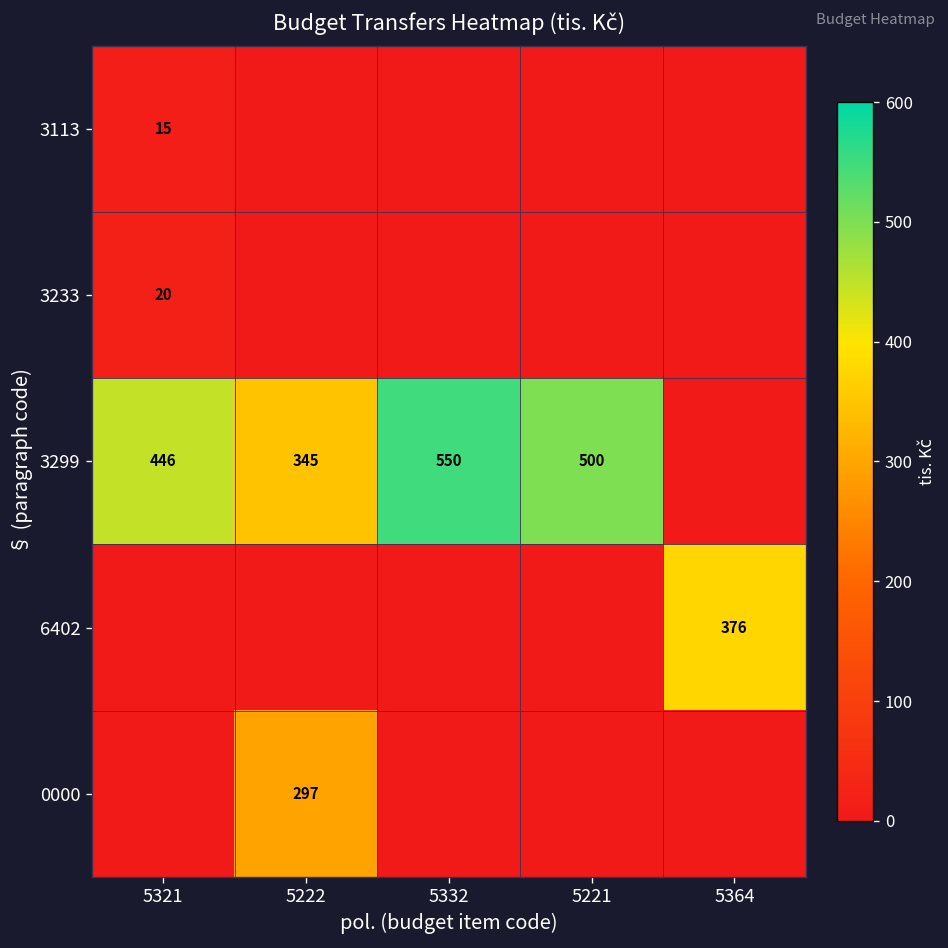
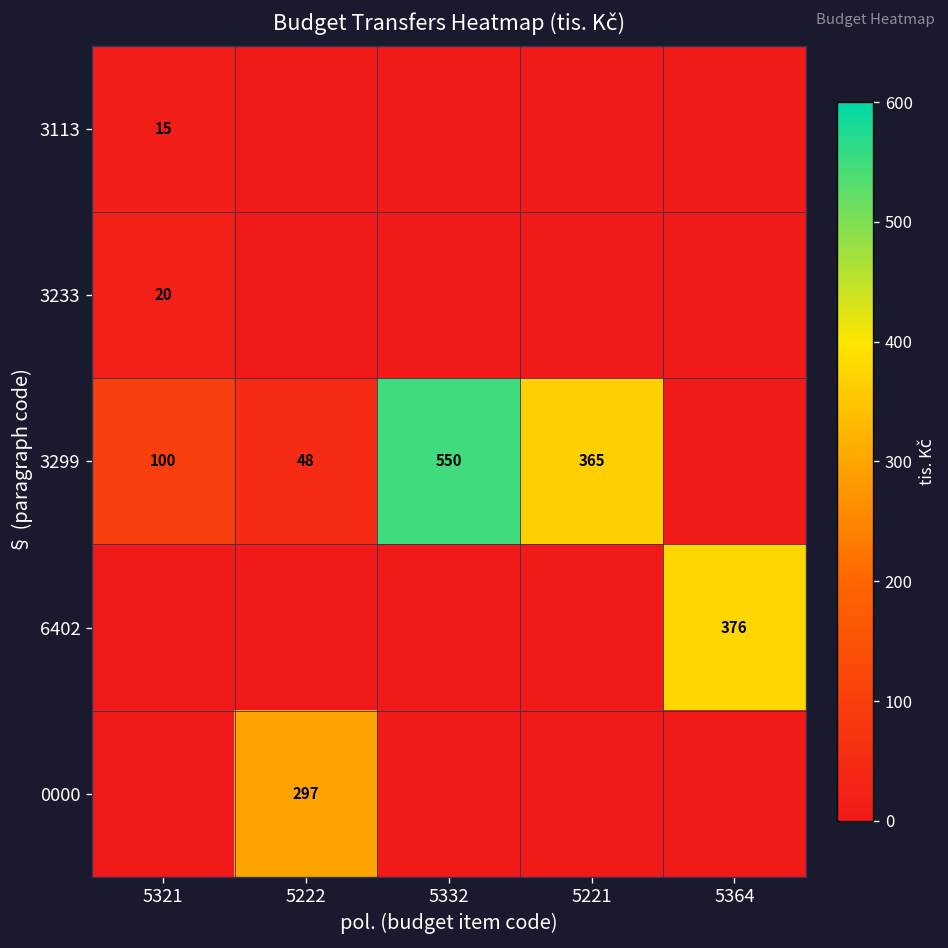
3299, 5321: 446 -> 100
3299, 5222: 345 -> 48
3299, 5221: 500 -> 365
